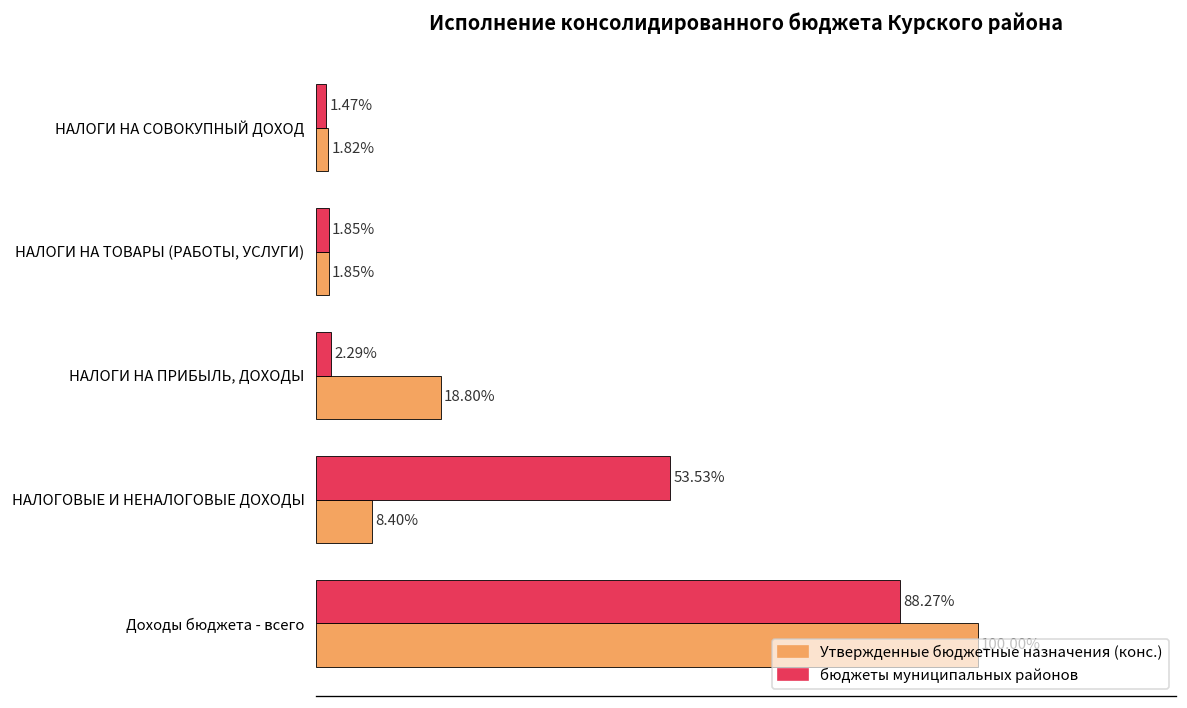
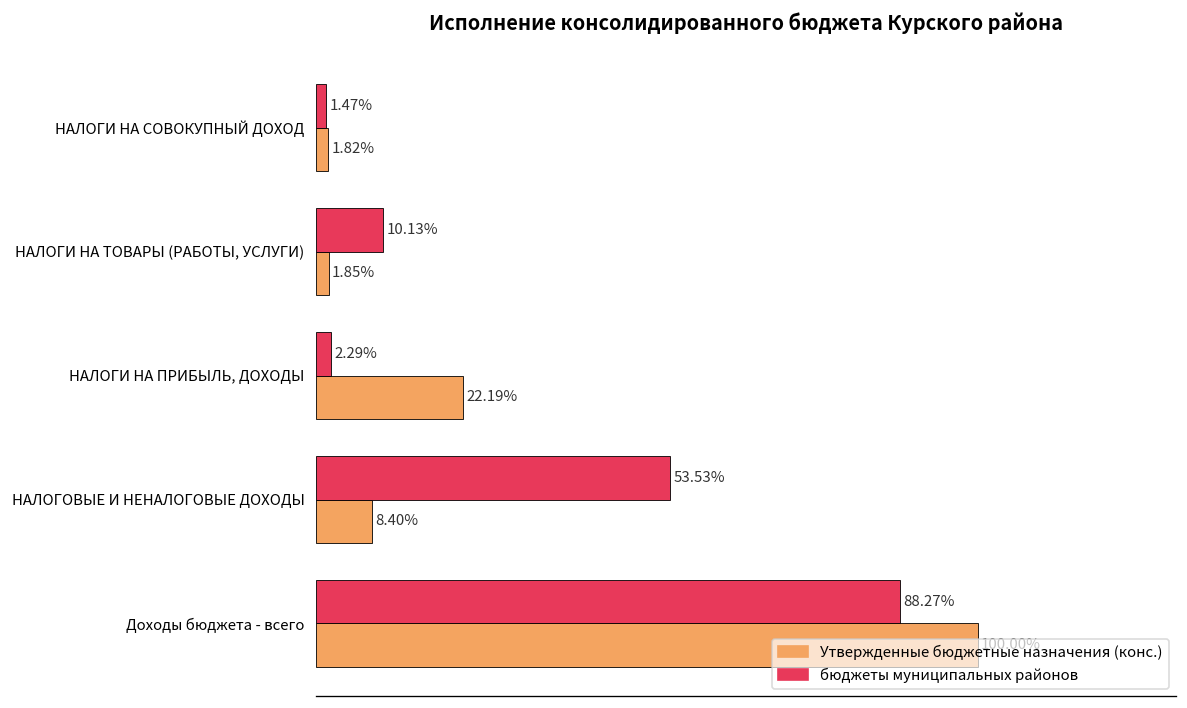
бюджеты муниципальных районов, НАЛОГИ НА ТОВАРЫ (РАБОТЫ, УСЛУГИ): 1.85% -> 10.13%
Утвержденные бюджетные назначения (конс.), НАЛОГИ НА ПРИБЫЛЬ, ДОХОДЫ: 18.80% -> 22.19%
